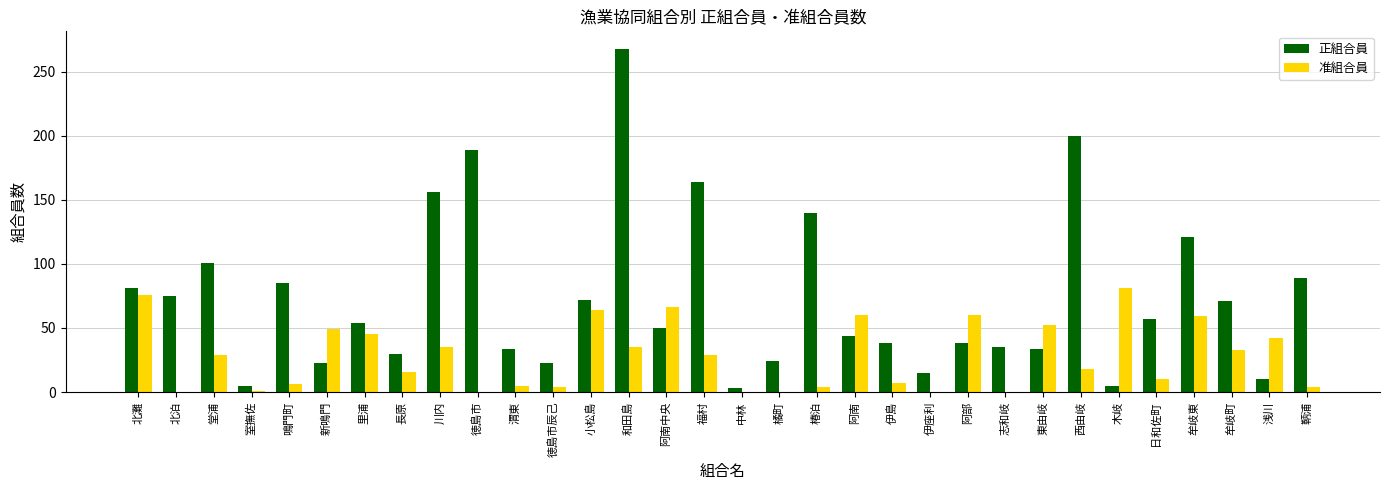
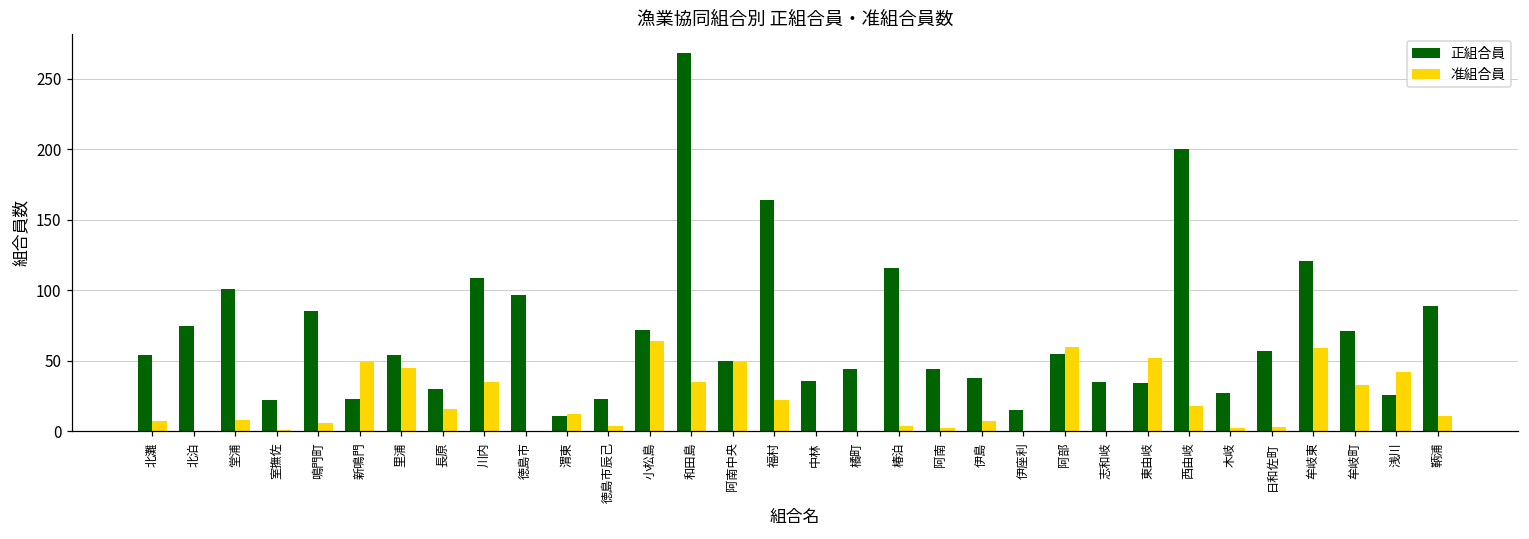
正組合員, 北灘: 81 -> 54
准組合員, 北灘: 76 -> 7
准組合員, 堂浦: 29 -> 8
正組合員, 室撫佐: 5 -> 22
正組合員, 川内: 156 -> 109
正組合員, 徳島市: 189 -> 97
正組合員, 渭東: 34 -> 11
准組合員, 渭東: 5 -> 12
准組合員, 阿南中央: 66 -> 49
准組合員, 福村: 29 -> 22
正組合員, 中林: 3 -> 36
正組合員, 橘町: 24 -> 44
正組合員, 椿泊: 140 -> 116
准組合員, 阿南: 60 -> 2
正組合員, 阿部: 38 -> 55
正組合員, 木岐: 5 -> 27
准組合員, 木岐: 81 -> 2
准組合員, 日和佐町: 10 -> 3
正組合員, 浅川: 10 -> 26
准組合員, 鞆浦: 4 -> 11
